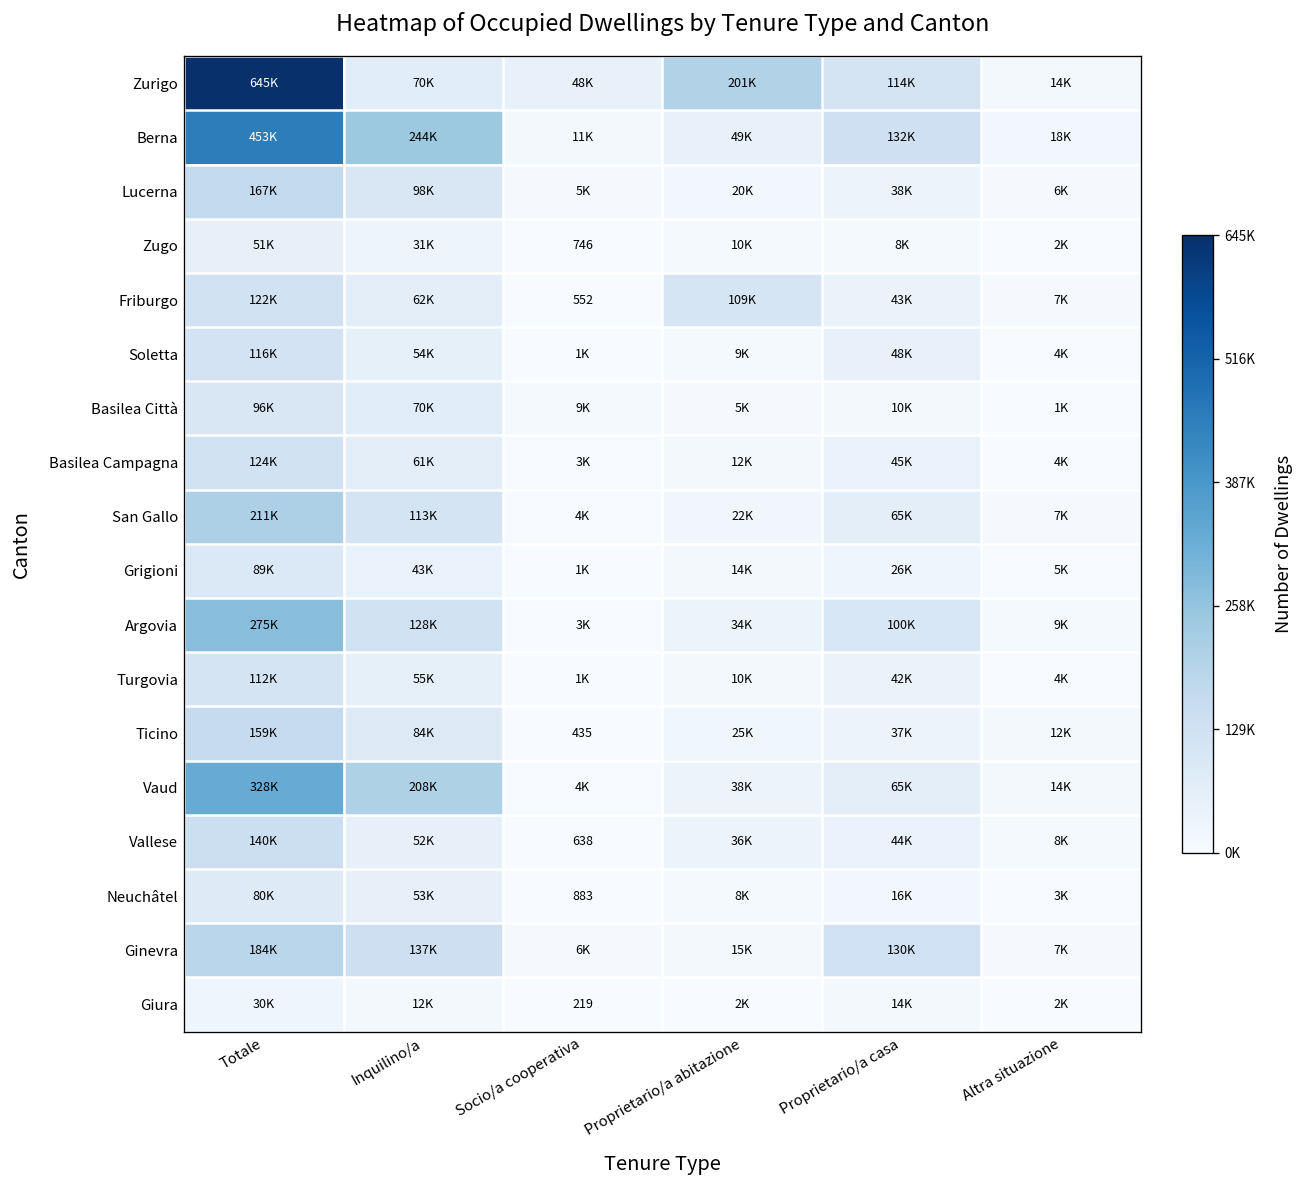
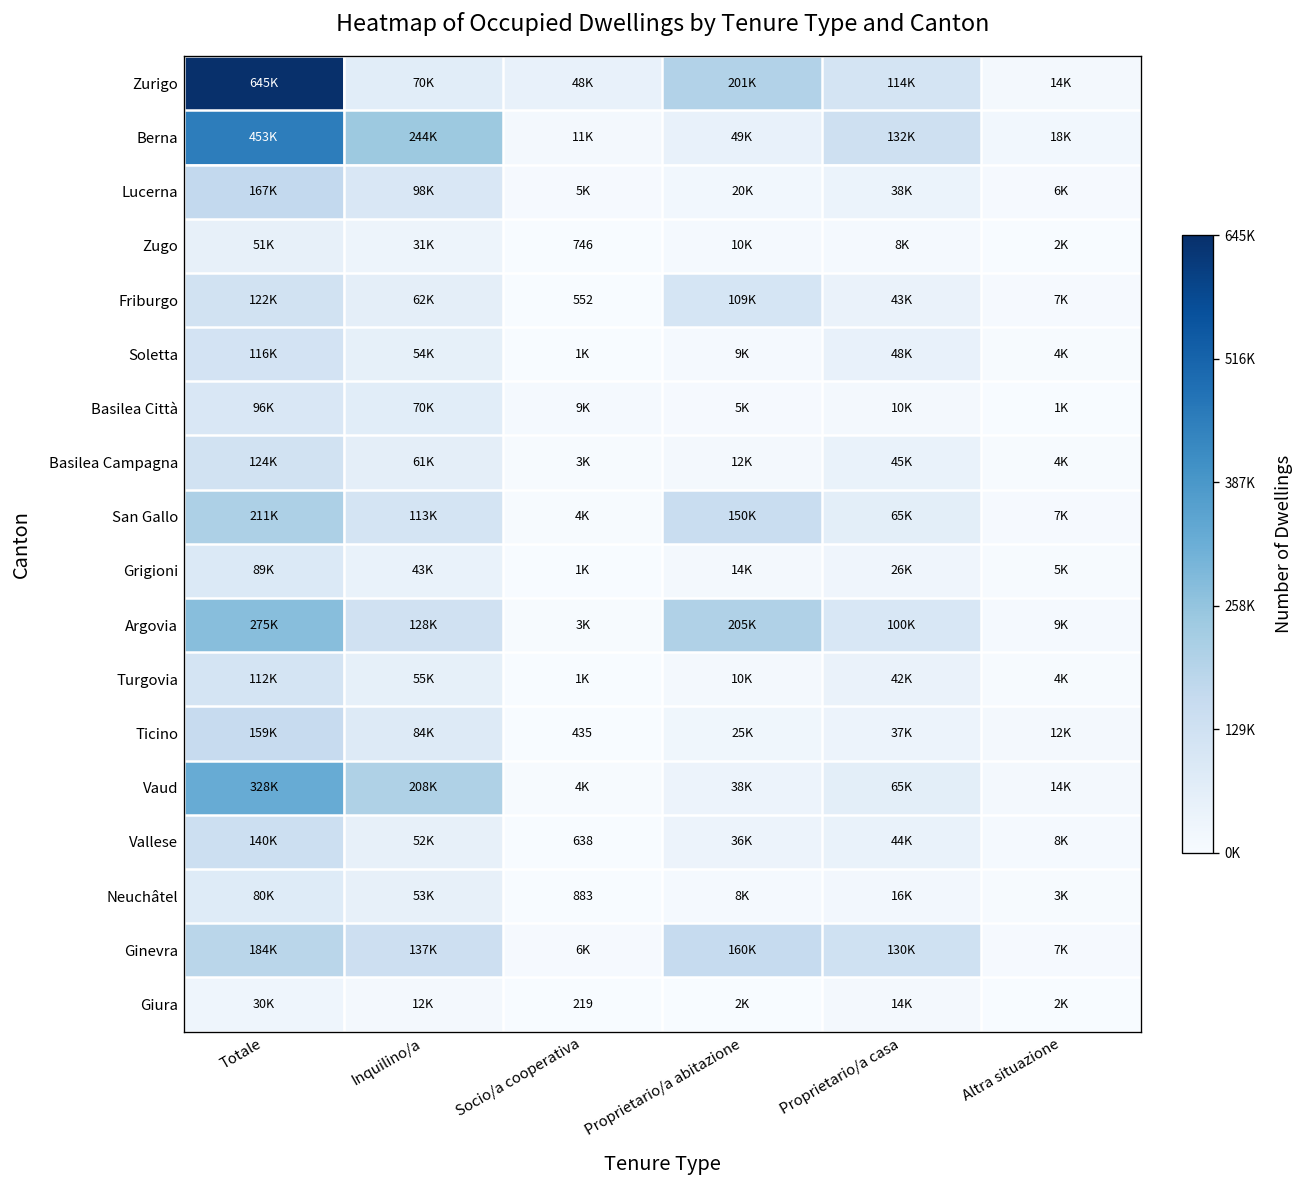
San Gallo, Proprietario/a abitazione: 22K -> 150K
Argovia, Proprietario/a abitazione: 34K -> 205K
Ginevra, Proprietario/a abitazione: 15K -> 160K
